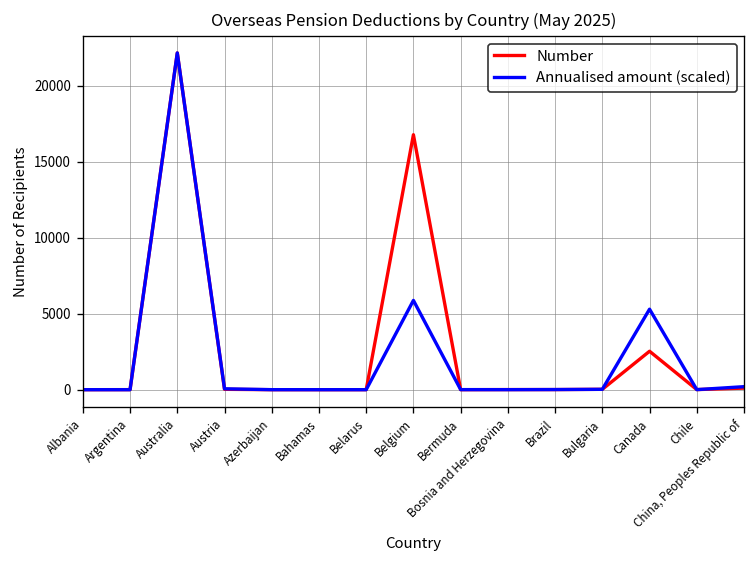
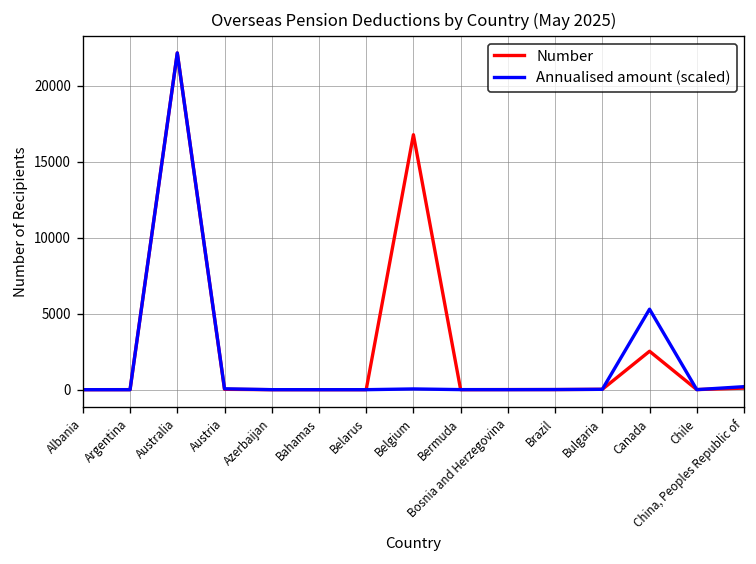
Annualised amount (scaled), Belgium: 5900 -> 100
